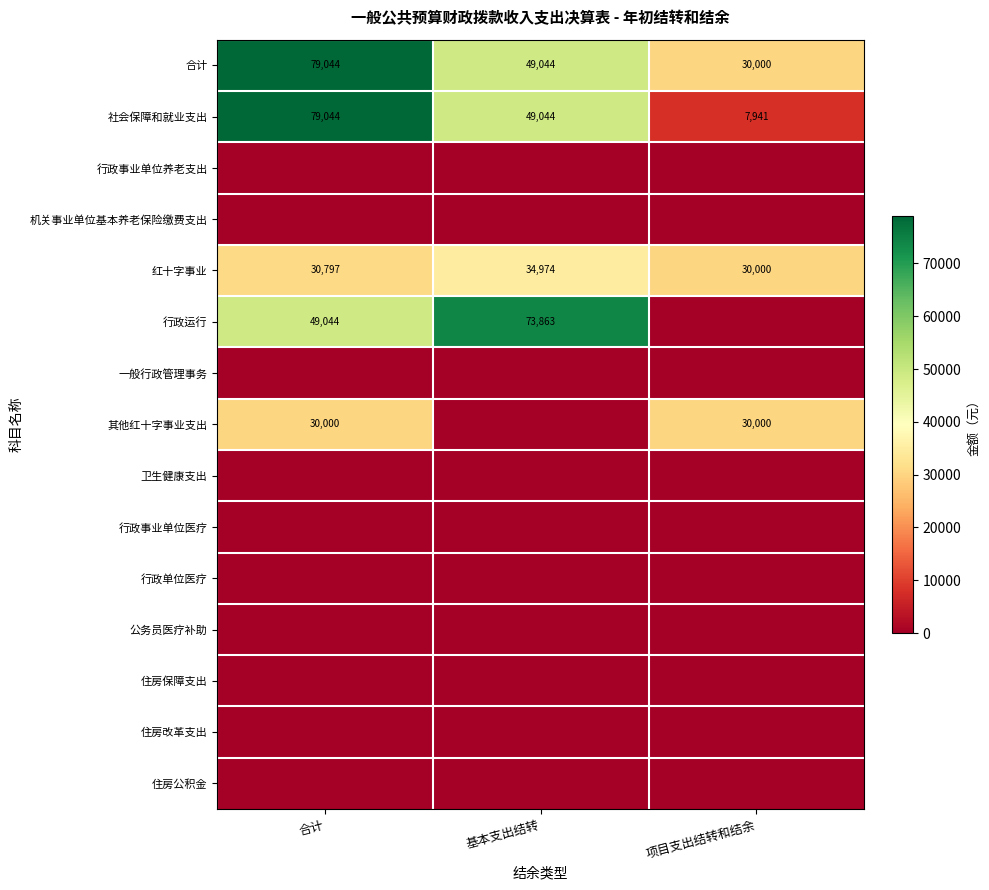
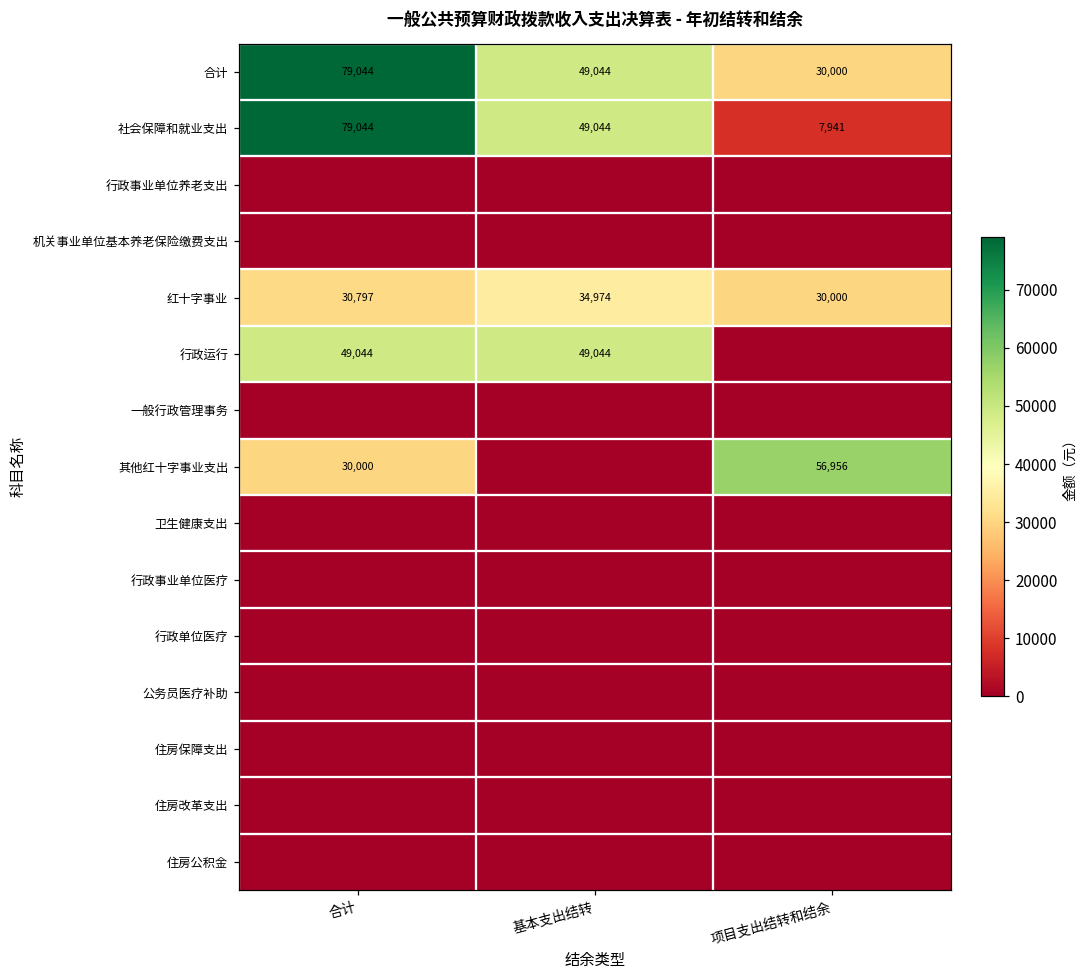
行政运行, 基本支出结转: 73,863 -> 49,044
其他红十字事业支出, 项目支出结转和结余: 30,000 -> 56,956
